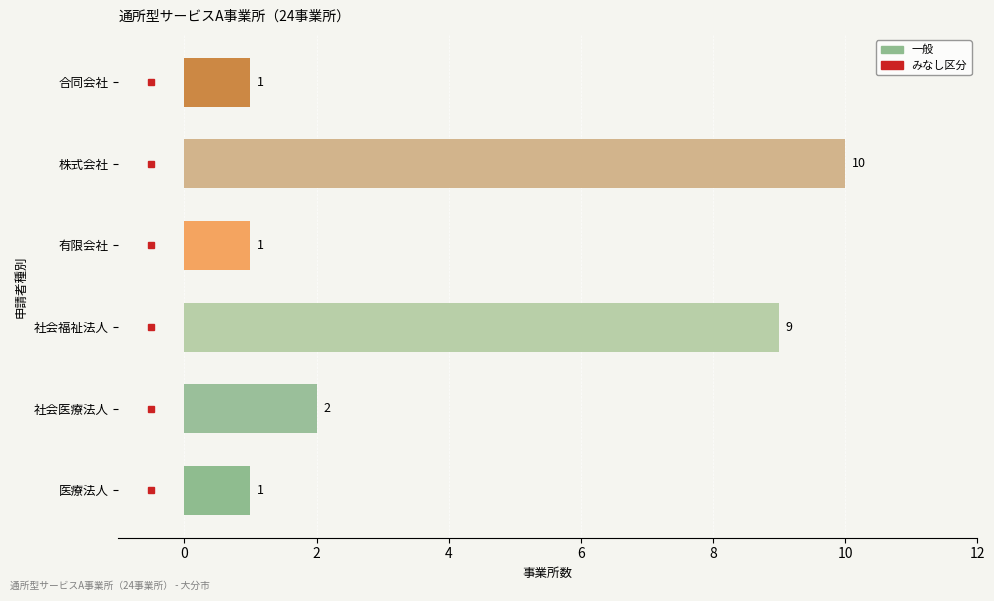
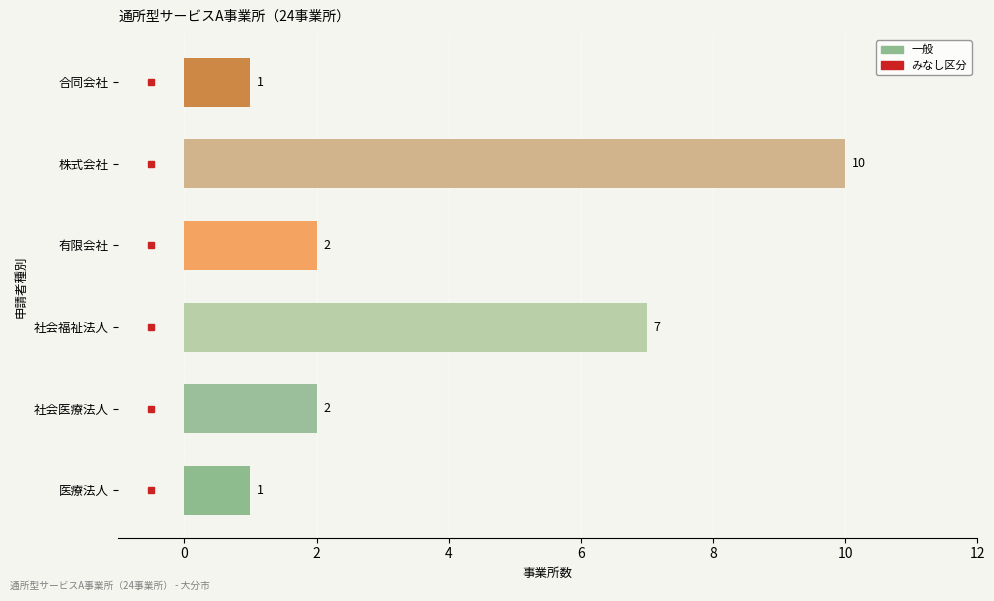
一般, 有限会社: 1 -> 2
一般, 社会福祉法人: 9 -> 7
